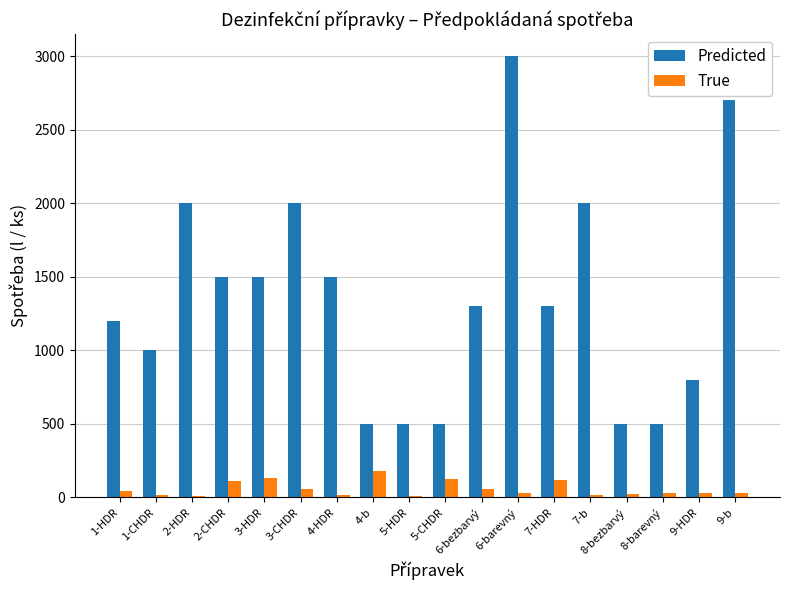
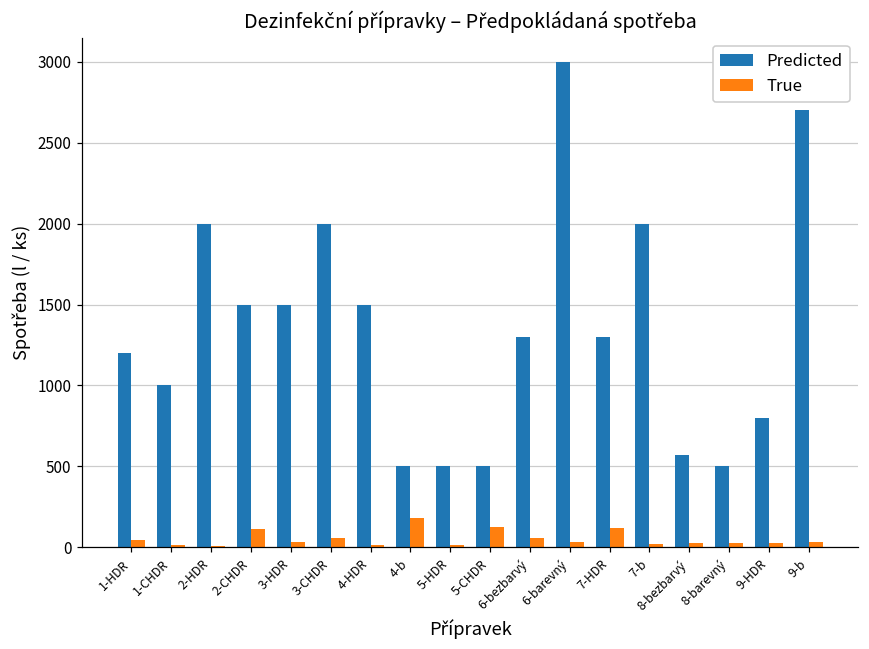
True, 3-HDR: 130 -> 30
Predicted, 8-bezbarvý: 500 -> 570
